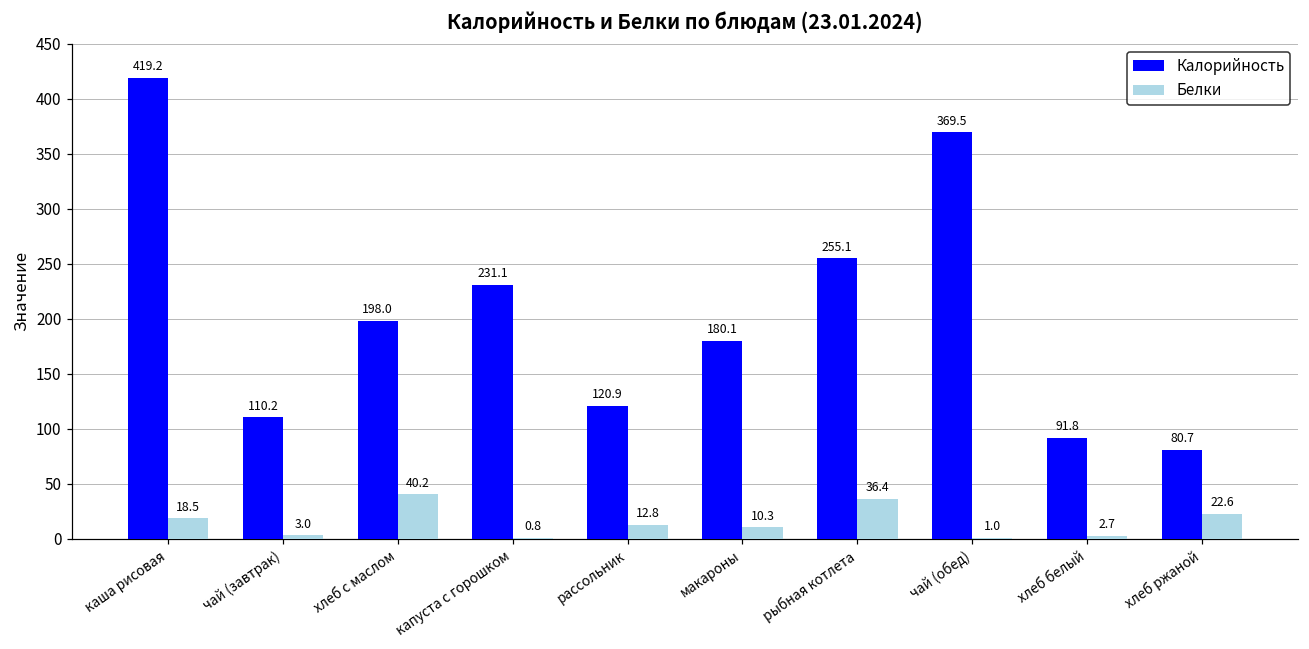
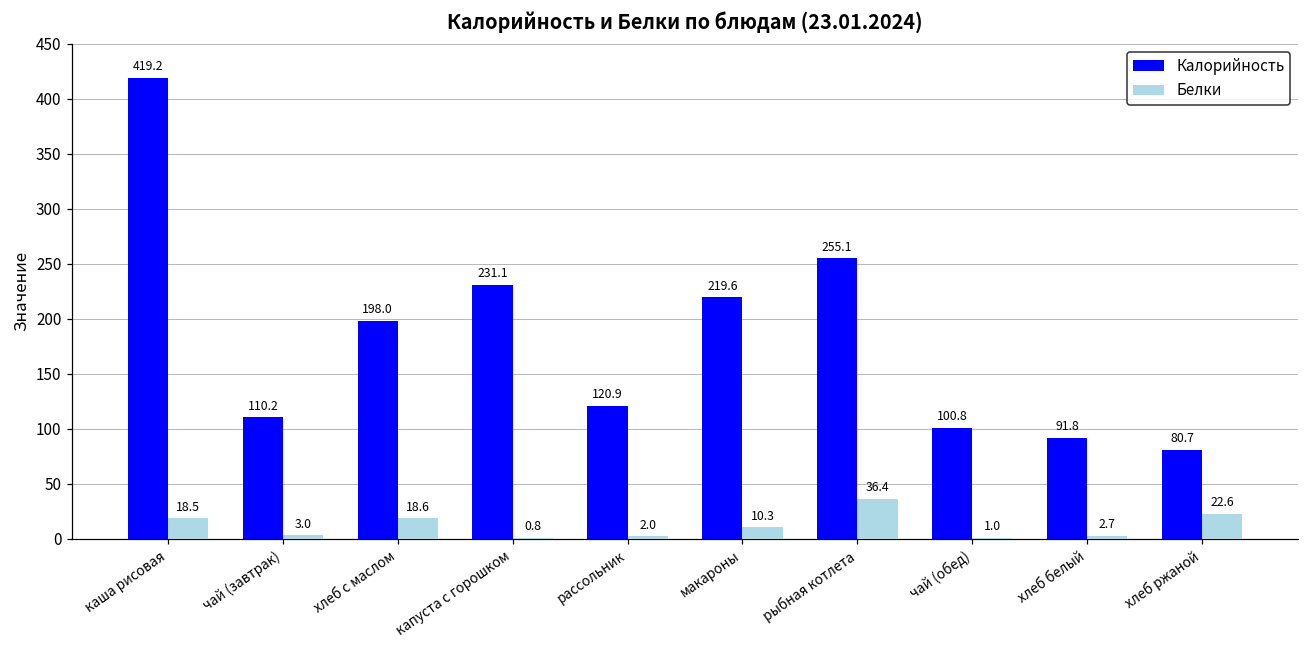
Белки, хлеб с маслом: 40.2 -> 18.6
Белки, рассольник: 12.8 -> 2.0
Калорийность, макароны: 180.1 -> 219.6
Калорийность, чай (обед): 369.5 -> 100.8
